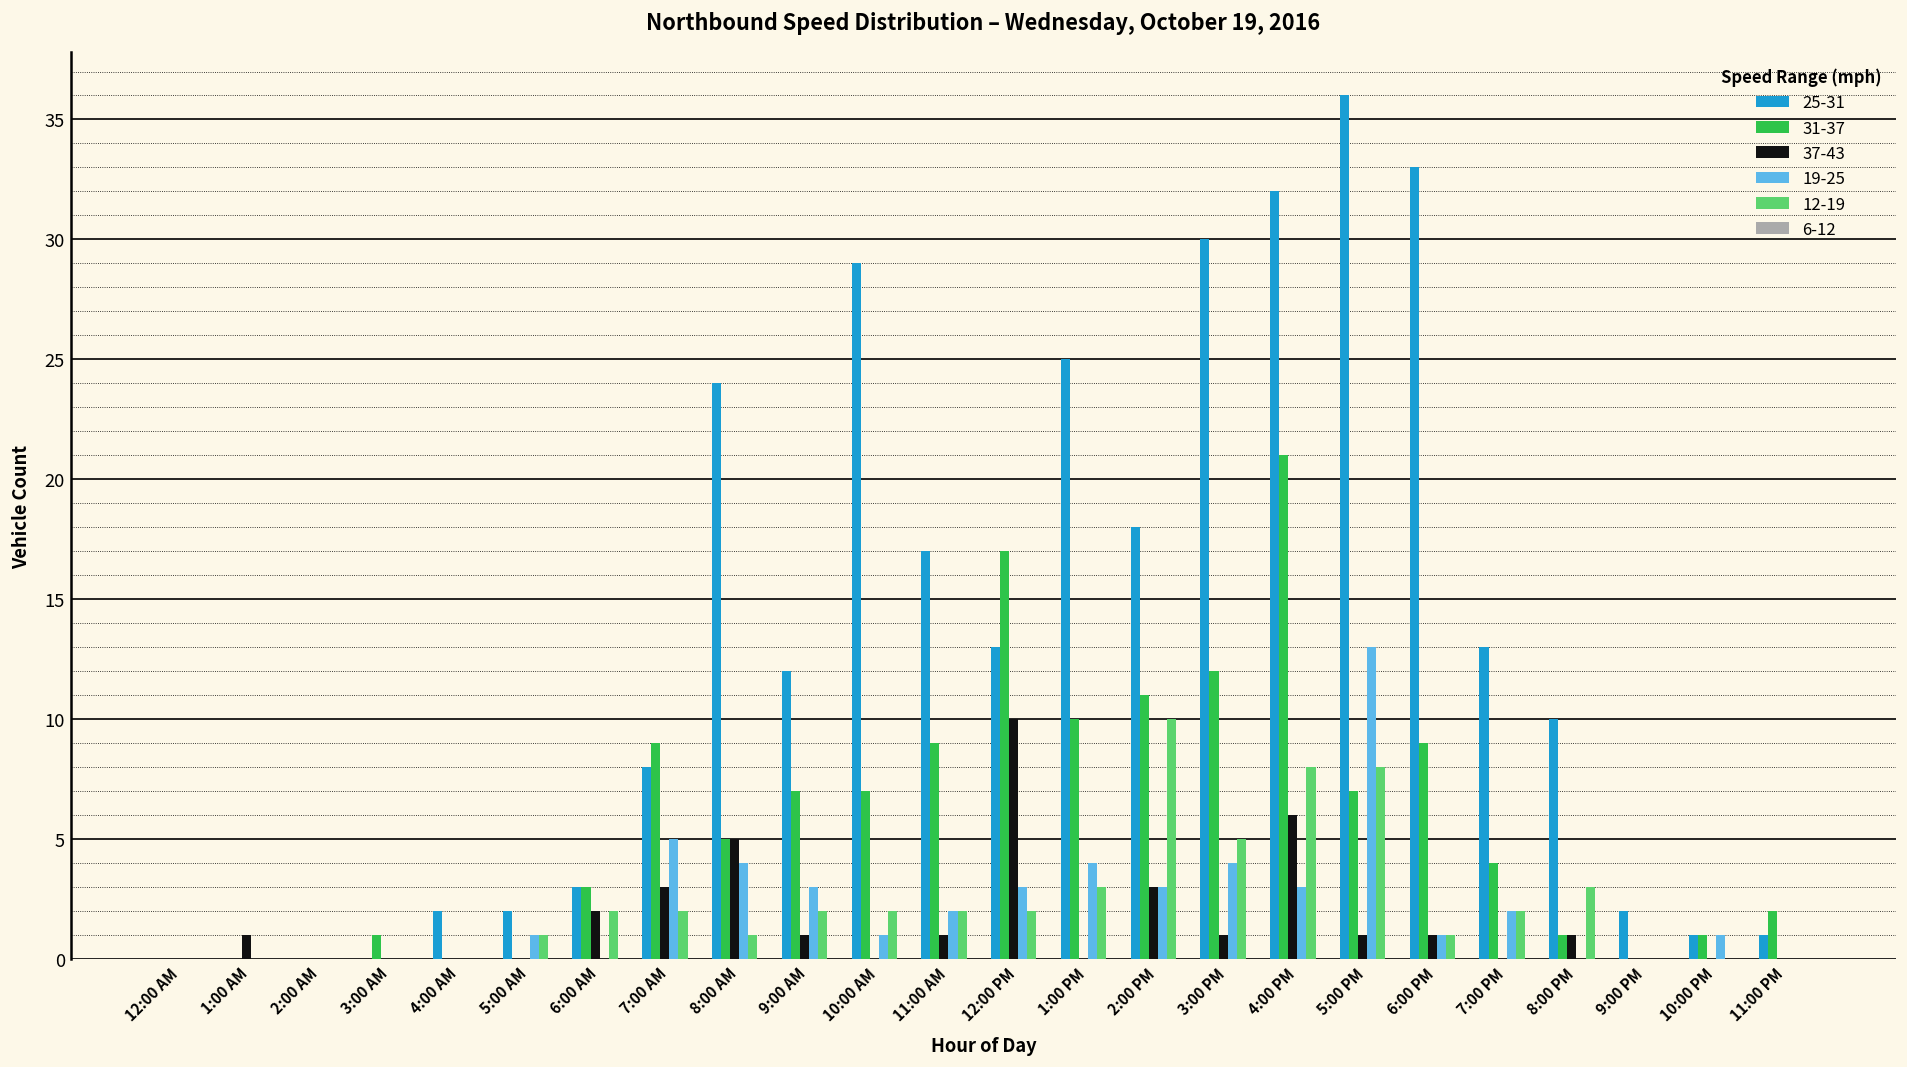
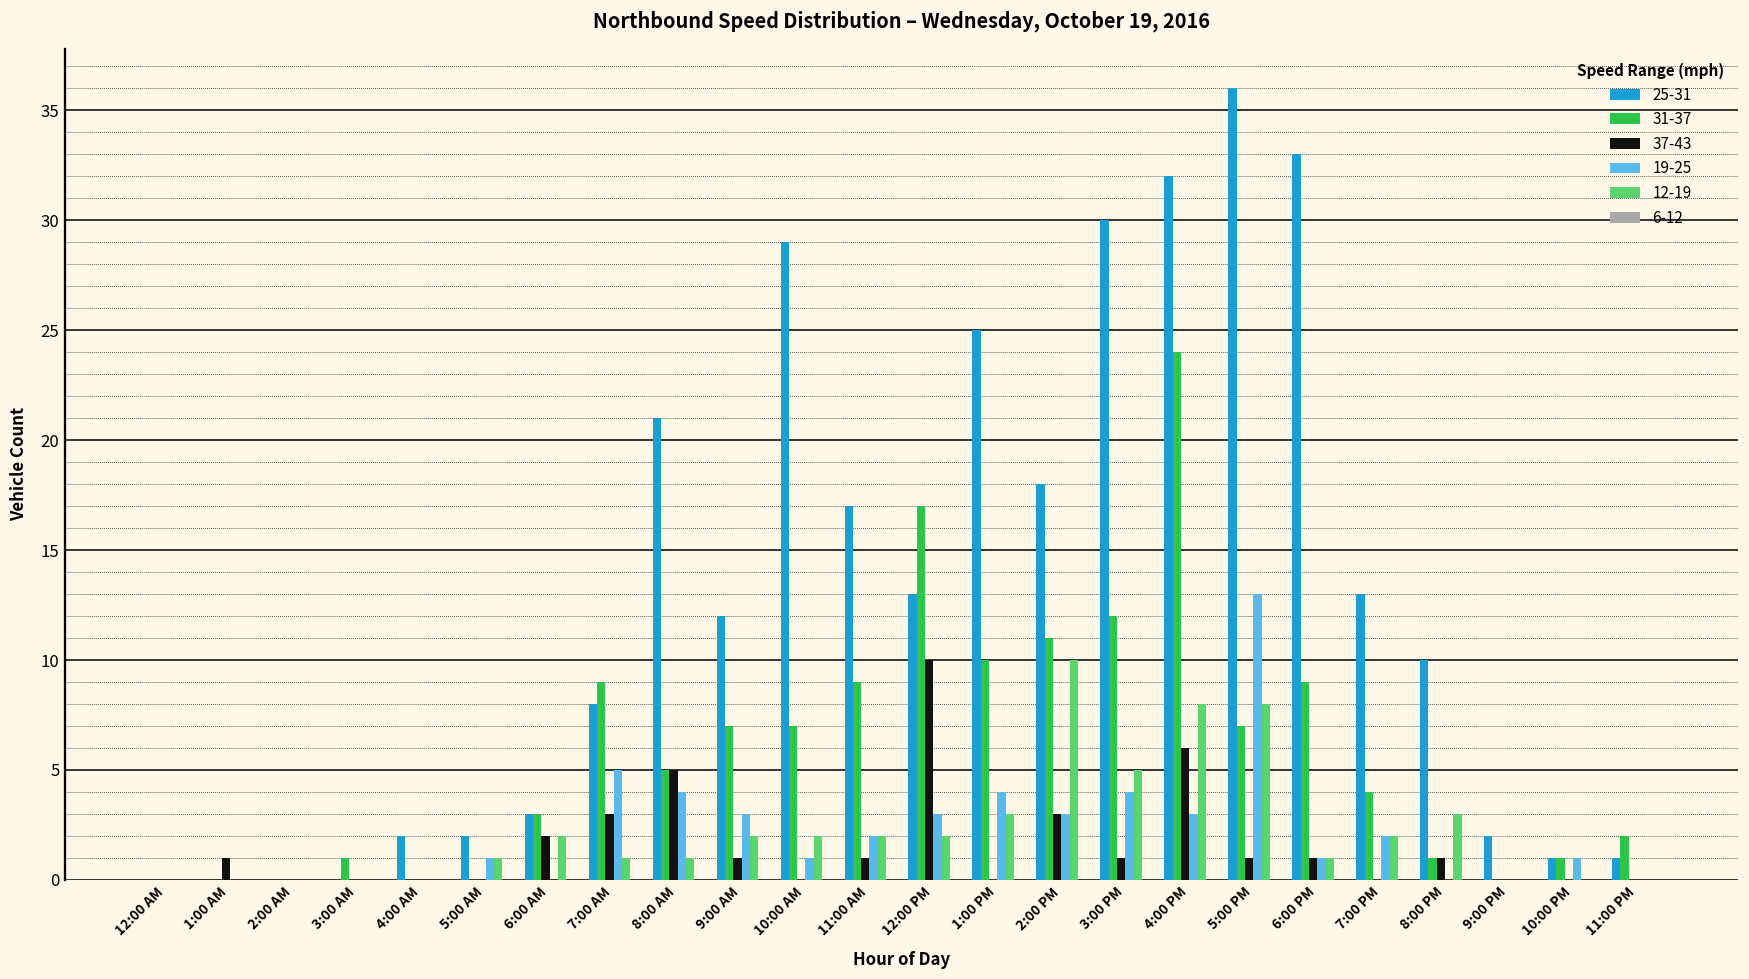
12-19, 7:00 AM: 2 -> 1
25-31, 8:00 AM: 24 -> 21
31-37, 4:00 PM: 21 -> 24
